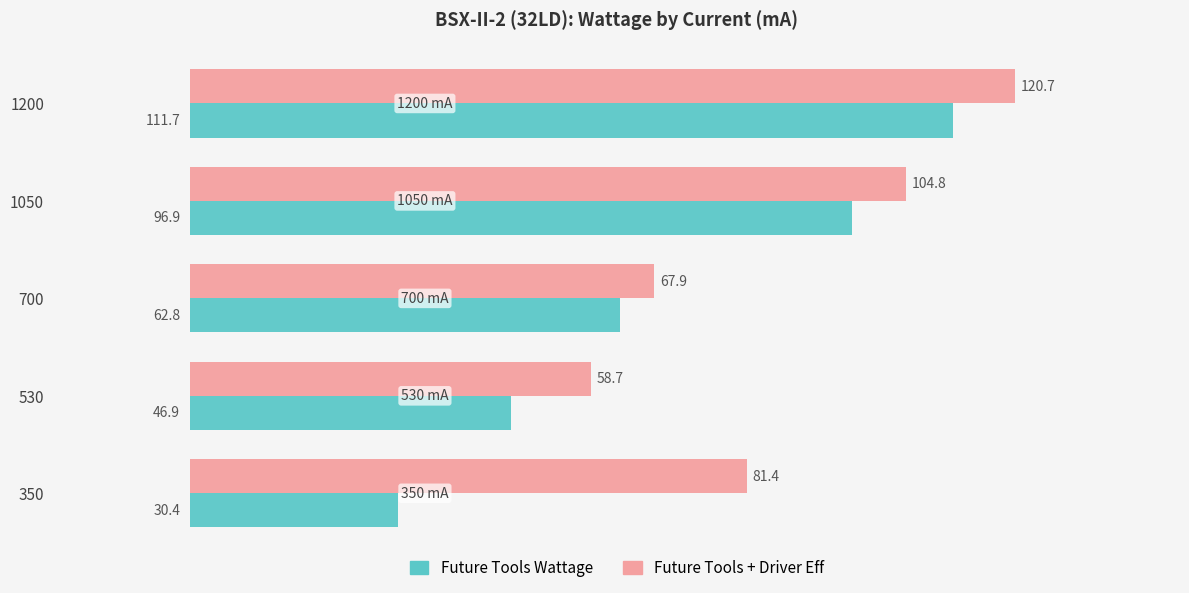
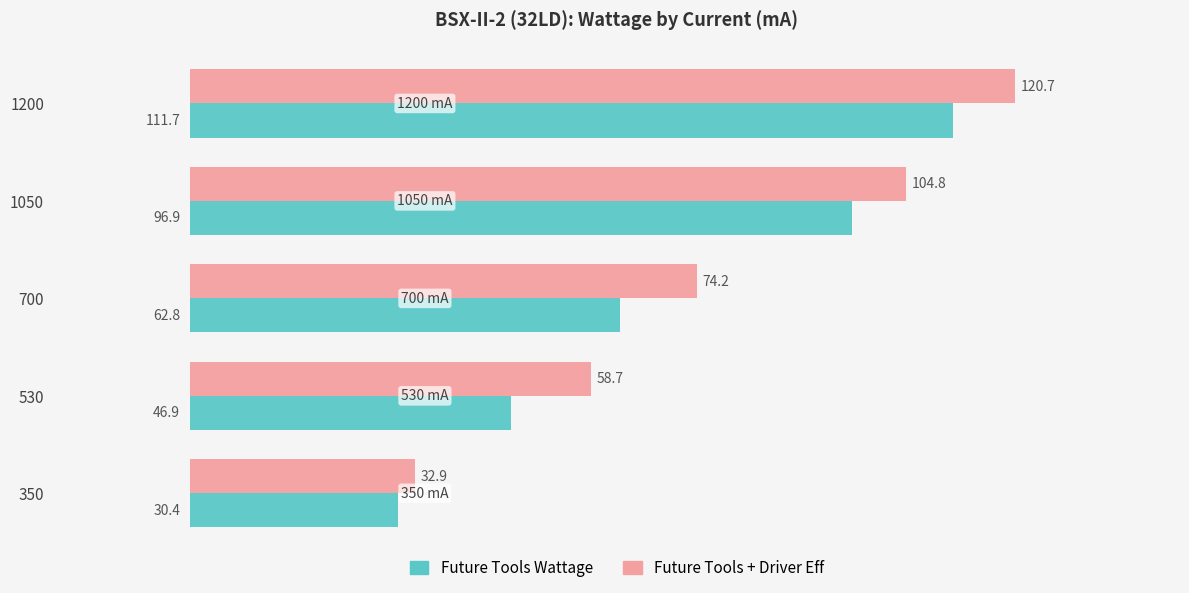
Future Tools + Driver Eff, 700: 67.9 -> 74.2
Future Tools + Driver Eff, 350: 81.4 -> 32.9
